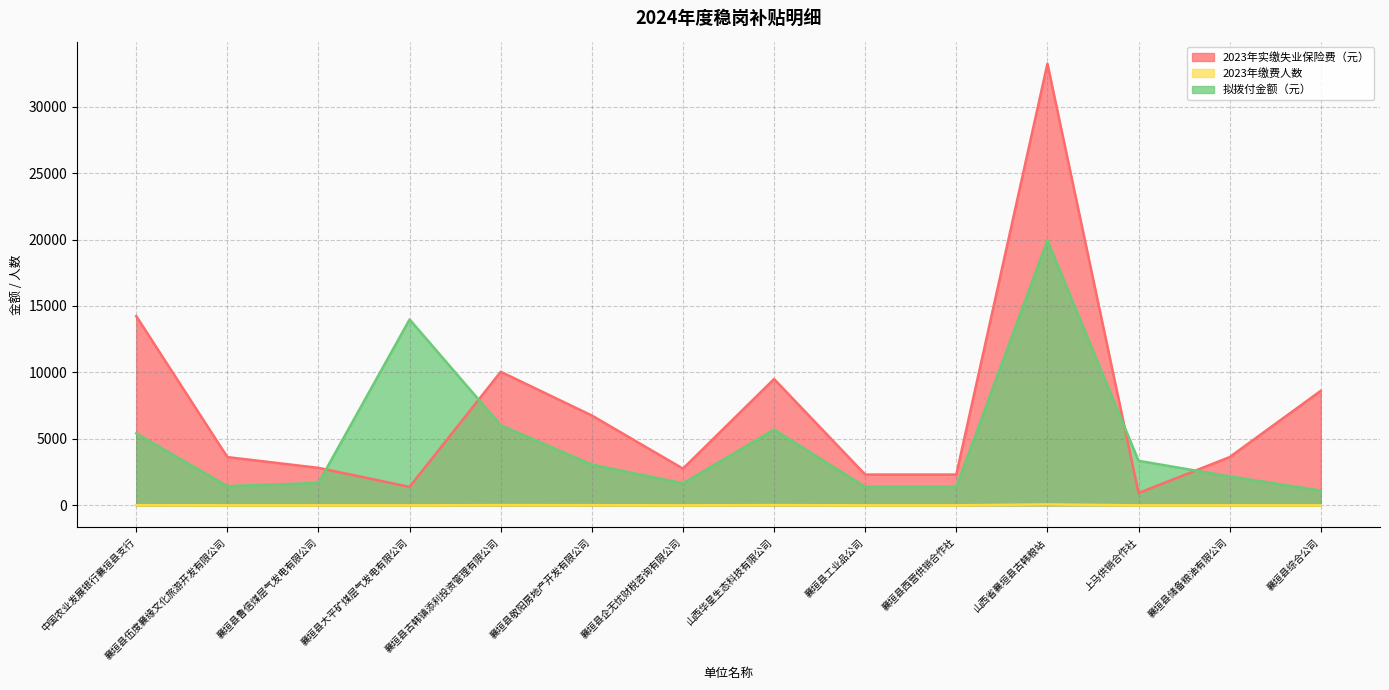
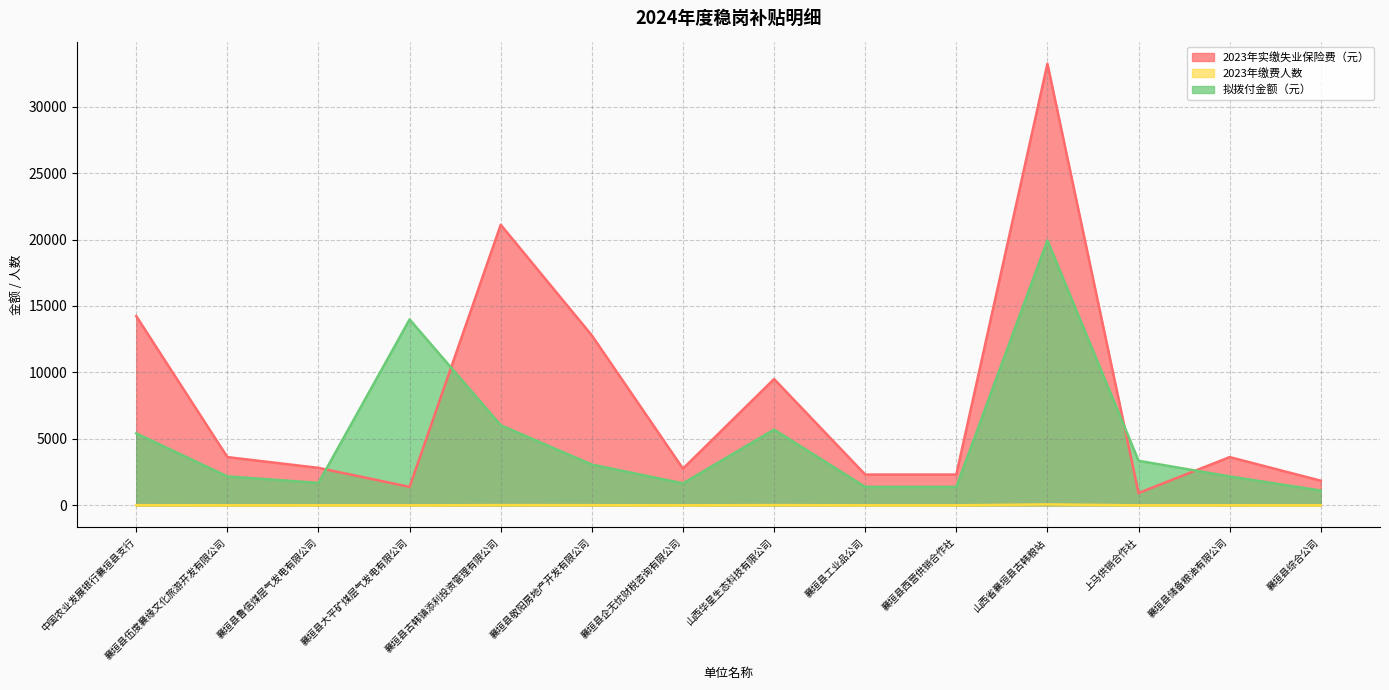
拟拨付金额（元）, 襄垣县伍度襄缘文化旅游开发有限公司: 1400 -> 2200
2023年实缴失业保险费（元）, 襄垣县古韩镇添利投资管理有限公司: 10000 -> 21100
2023年实缴失业保险费（元）, 襄垣县敬阳房地产开发有限公司: 6800 -> 12800
2023年实缴失业保险费（元）, 襄垣县综合公司: 8600 -> 1900
